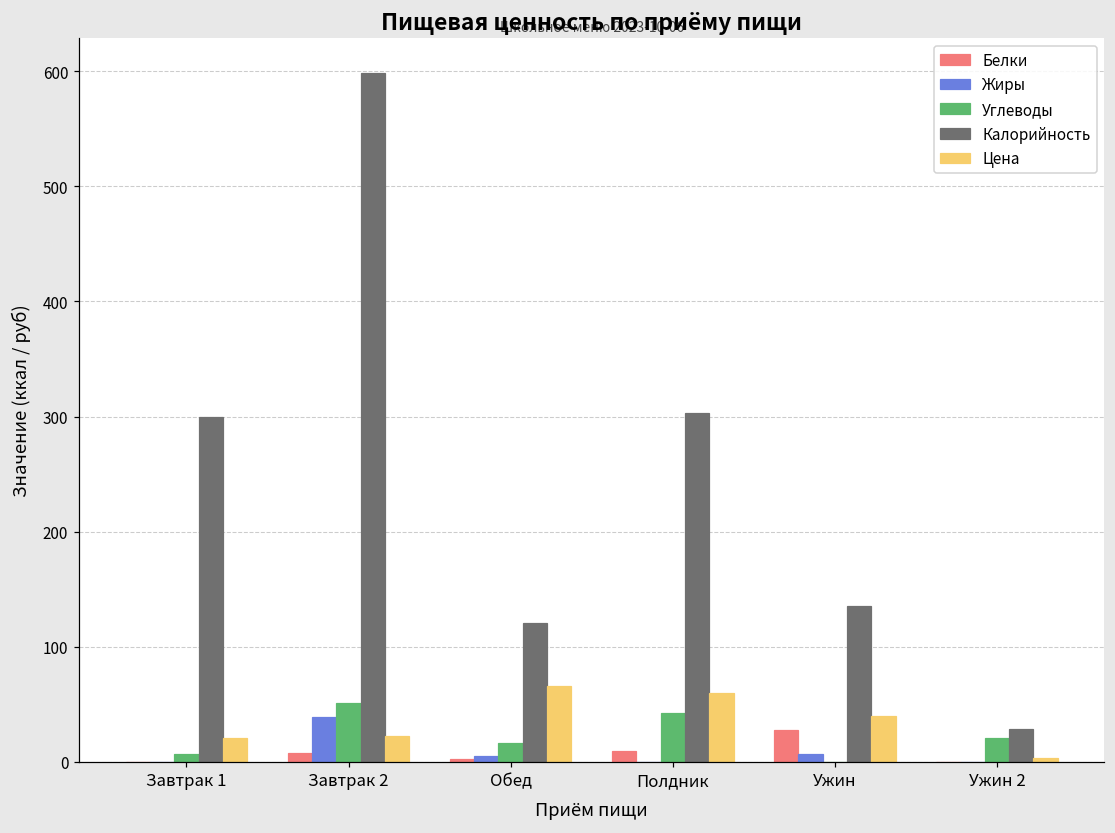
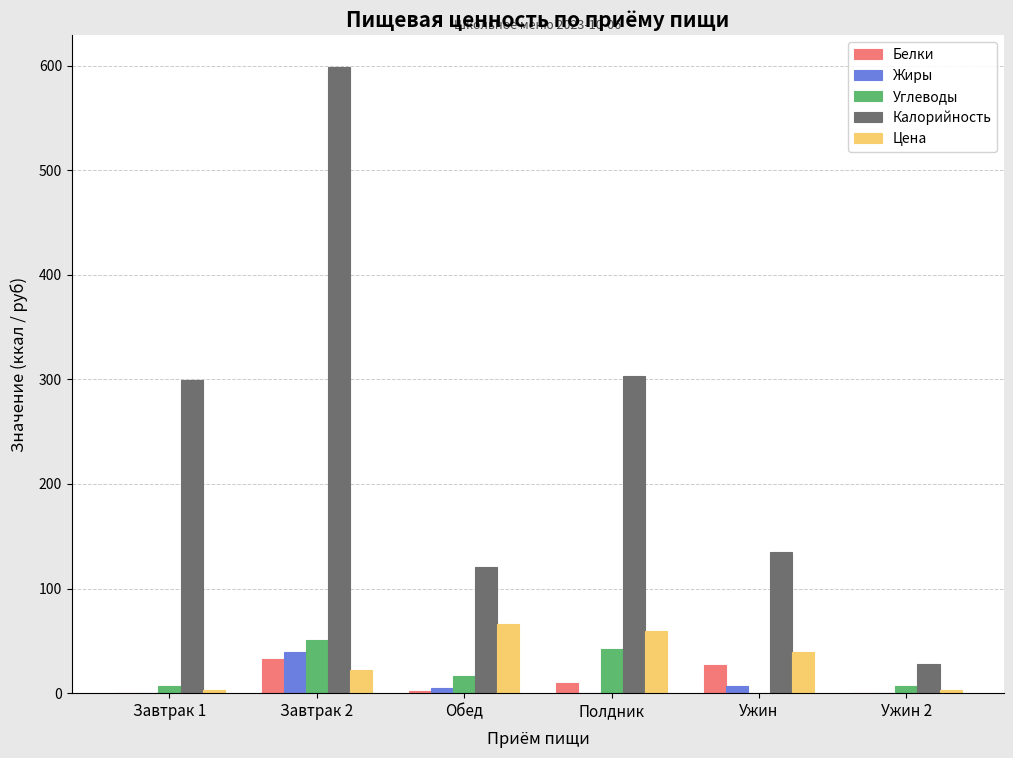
Цена, Завтрак 1: 20 -> 3
Белки, Завтрак 2: 8 -> 33
Углеводы, Ужин 2: 21 -> 7
